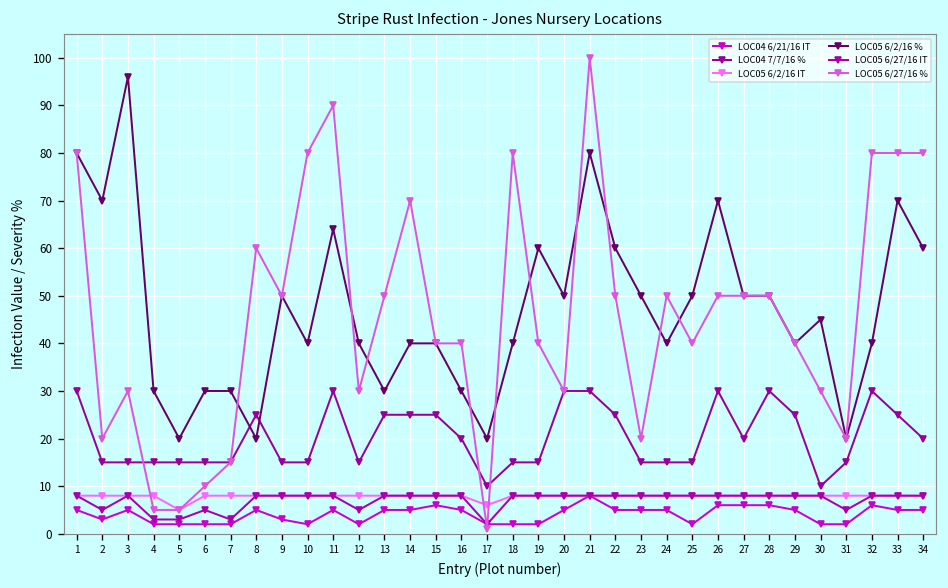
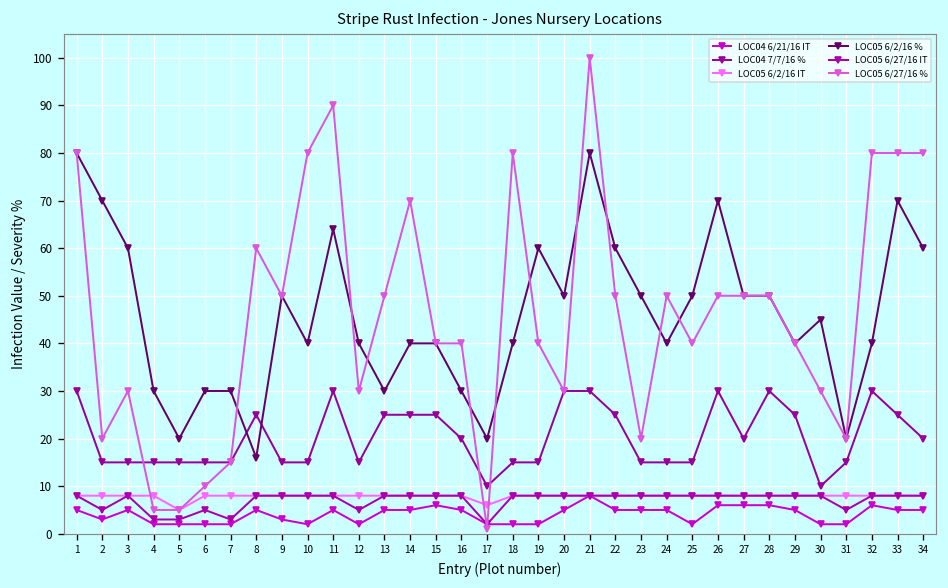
LOC05 6/2/16 %, 3: 96 -> 60
LOC05 6/2/16 %, 8: 20 -> 16
